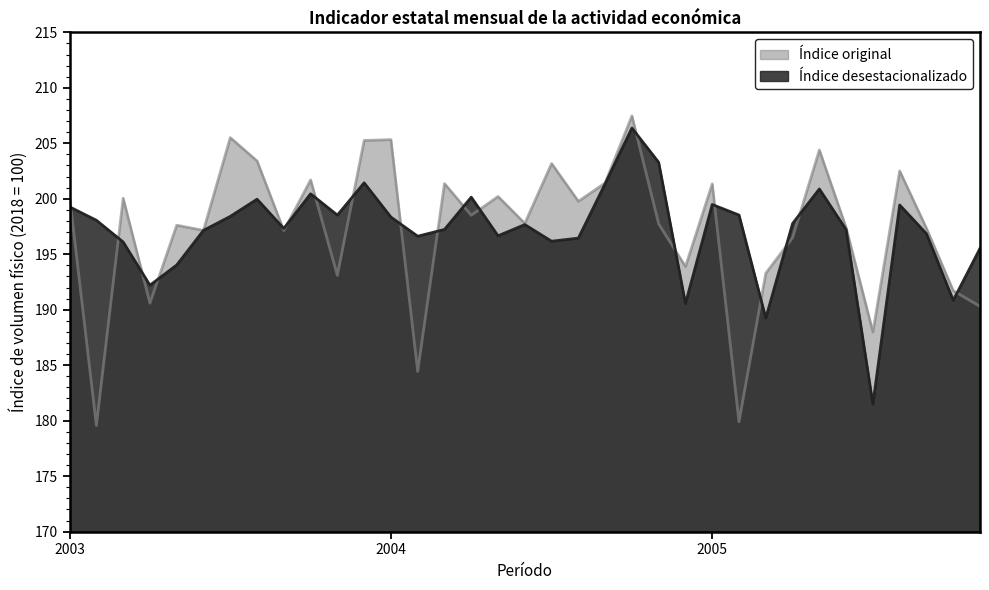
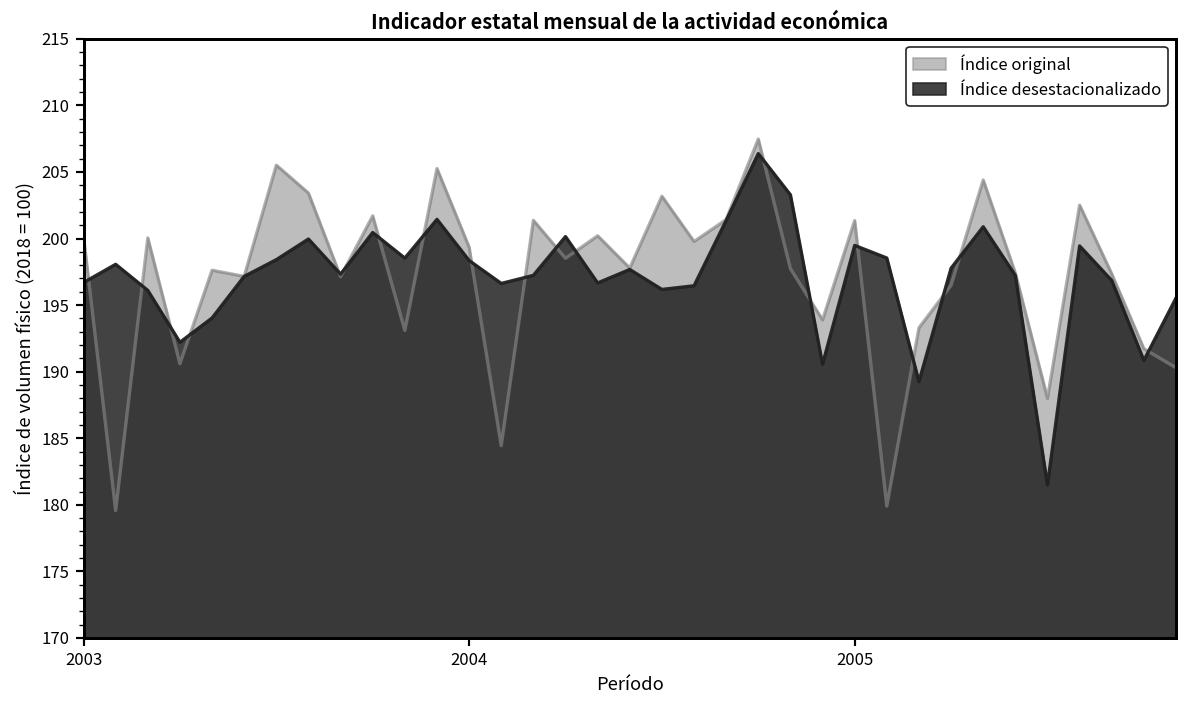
Índice desestacionalizado, 2003: 199.3 -> 196.7
Índice original, 2004: 205.3 -> 199.4
